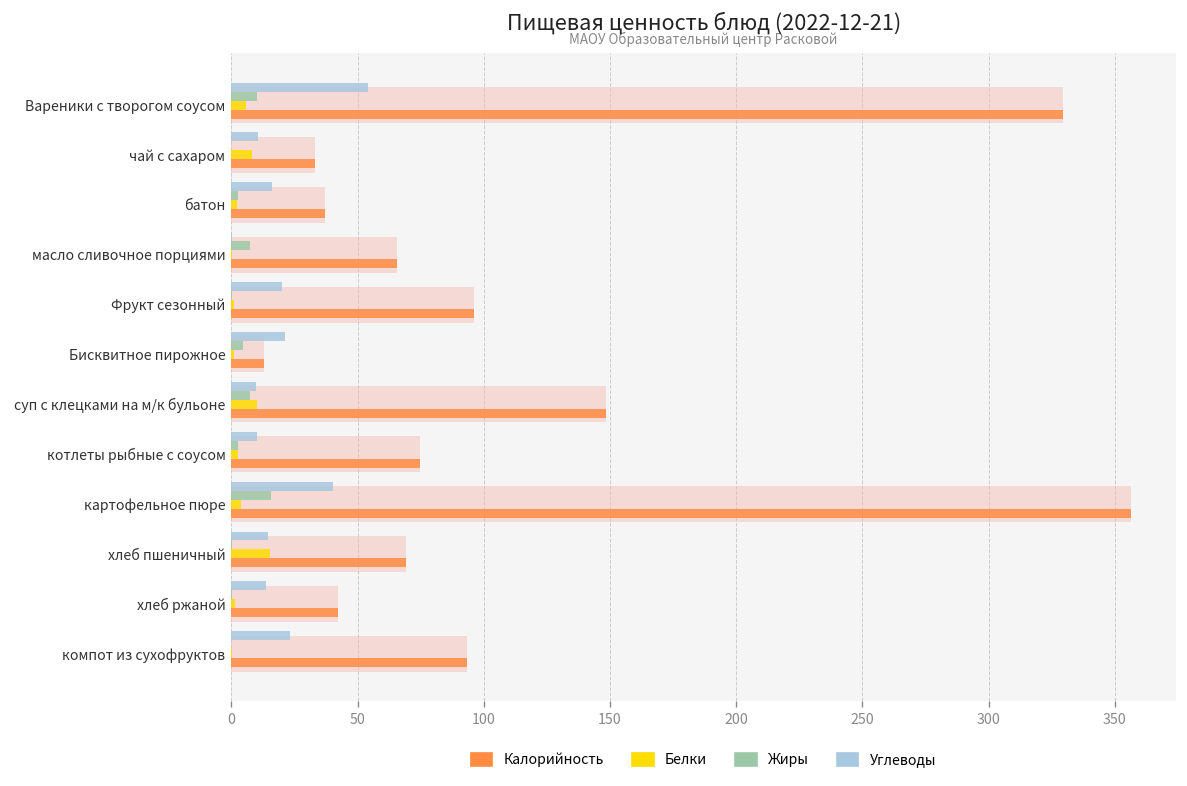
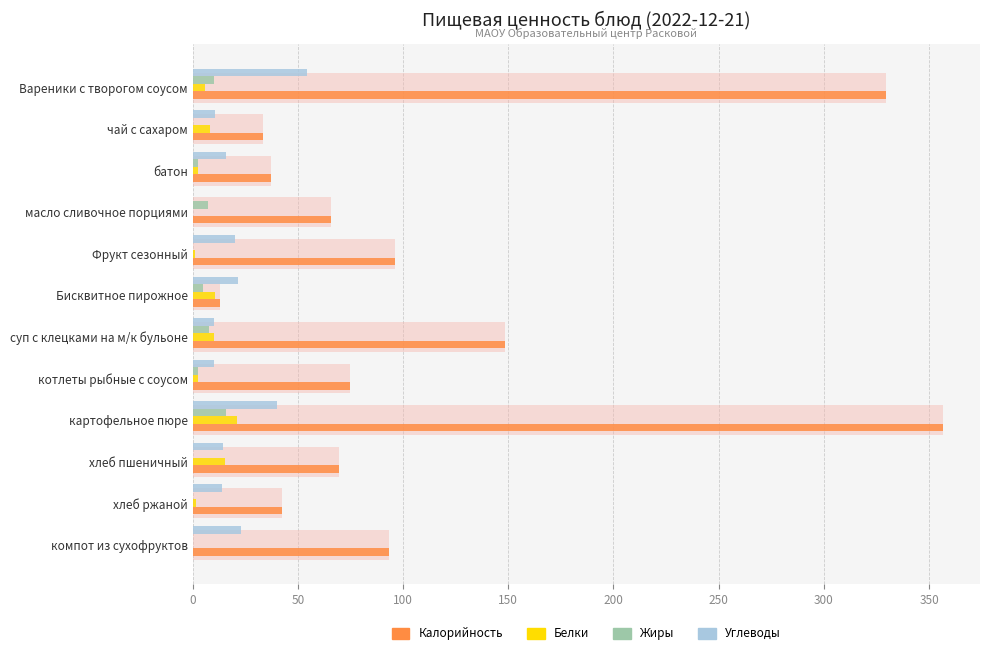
Белки, Бисквитное пирожное: 1 -> 11
Белки, картофельное пюре: 4 -> 21
